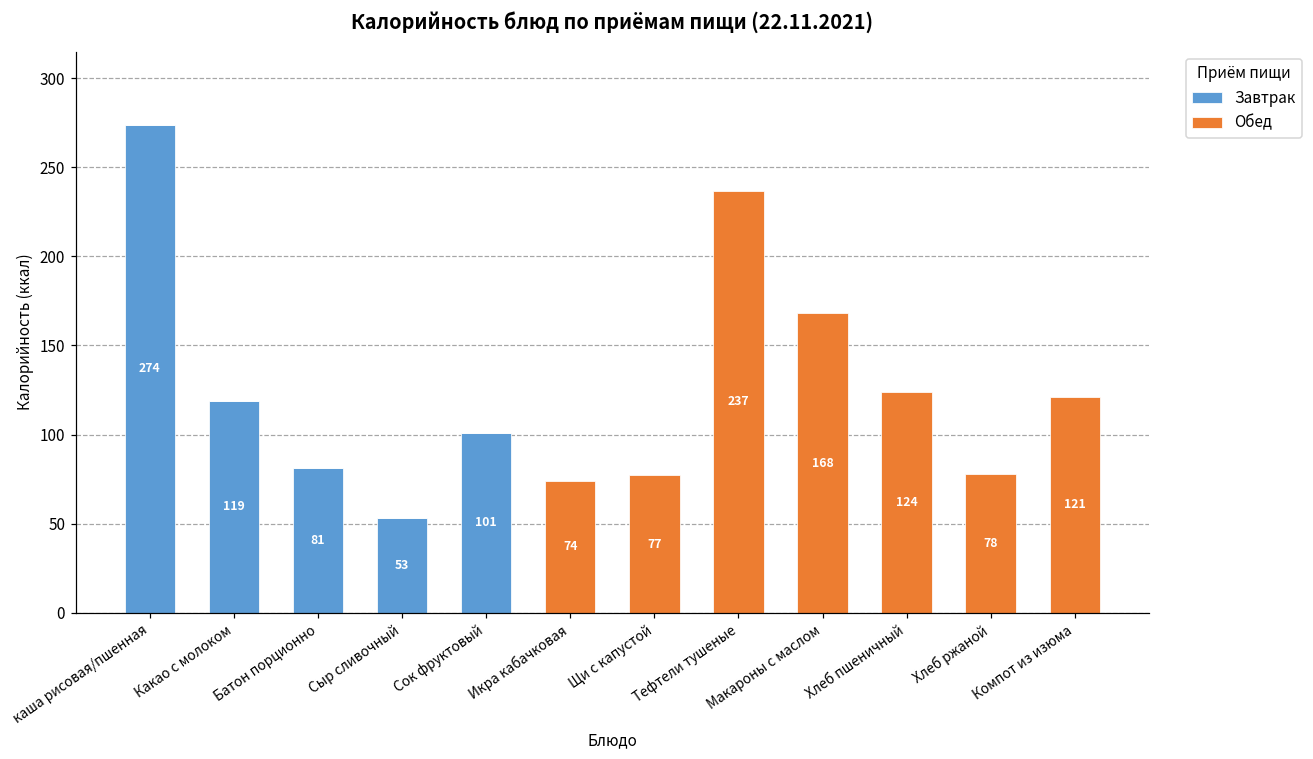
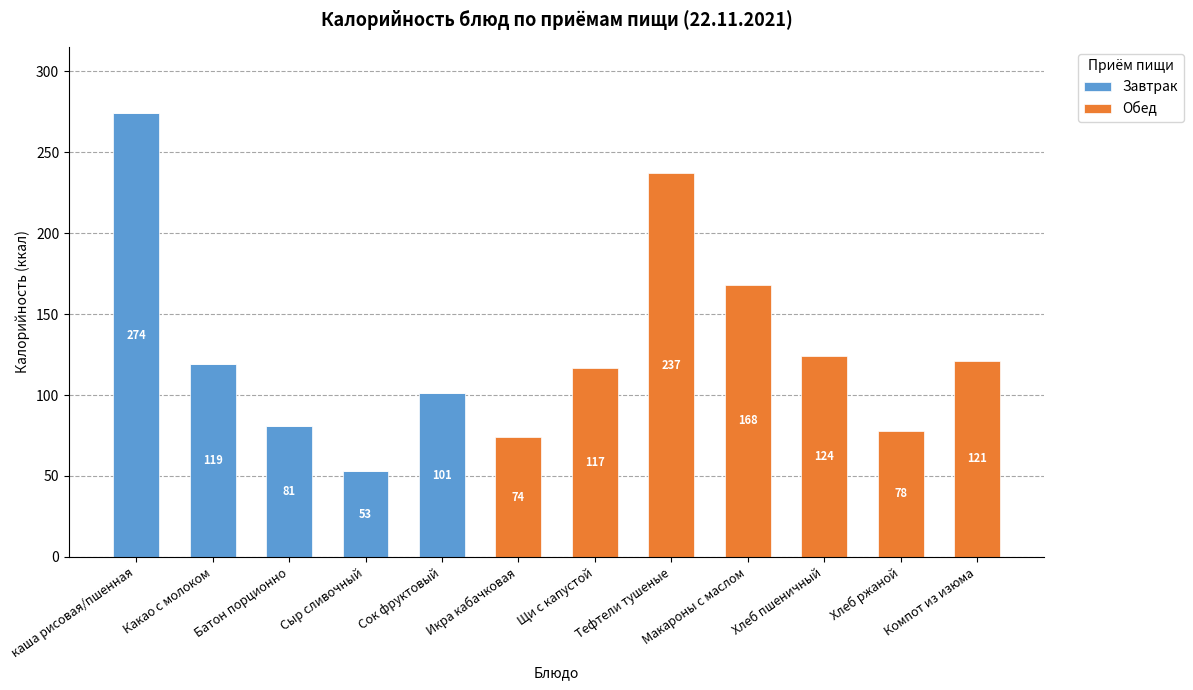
Обед, Щи с капустой: 77 -> 117
